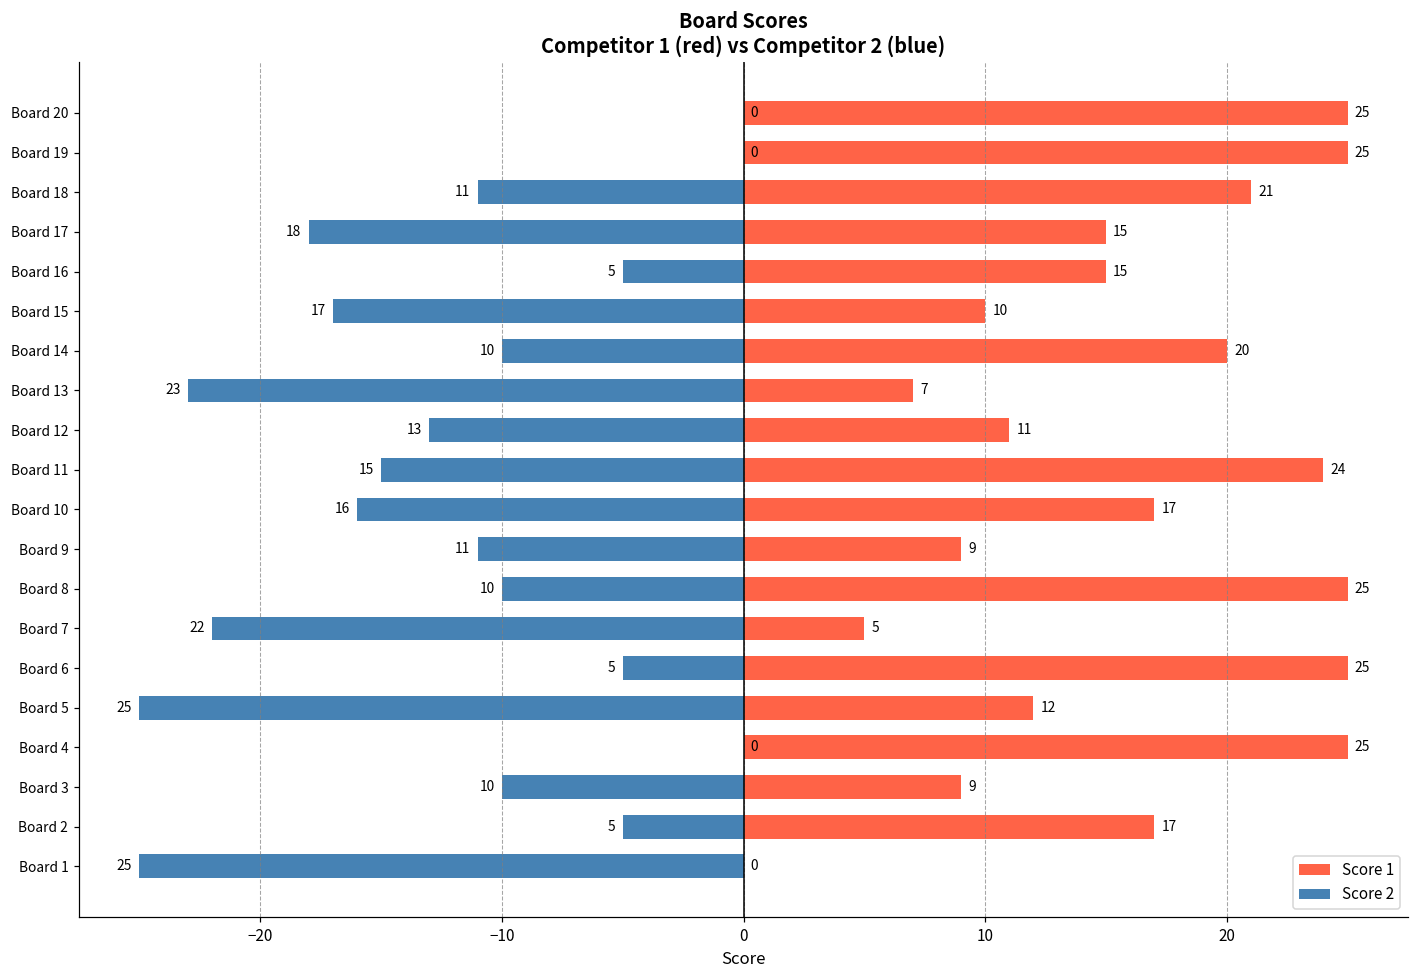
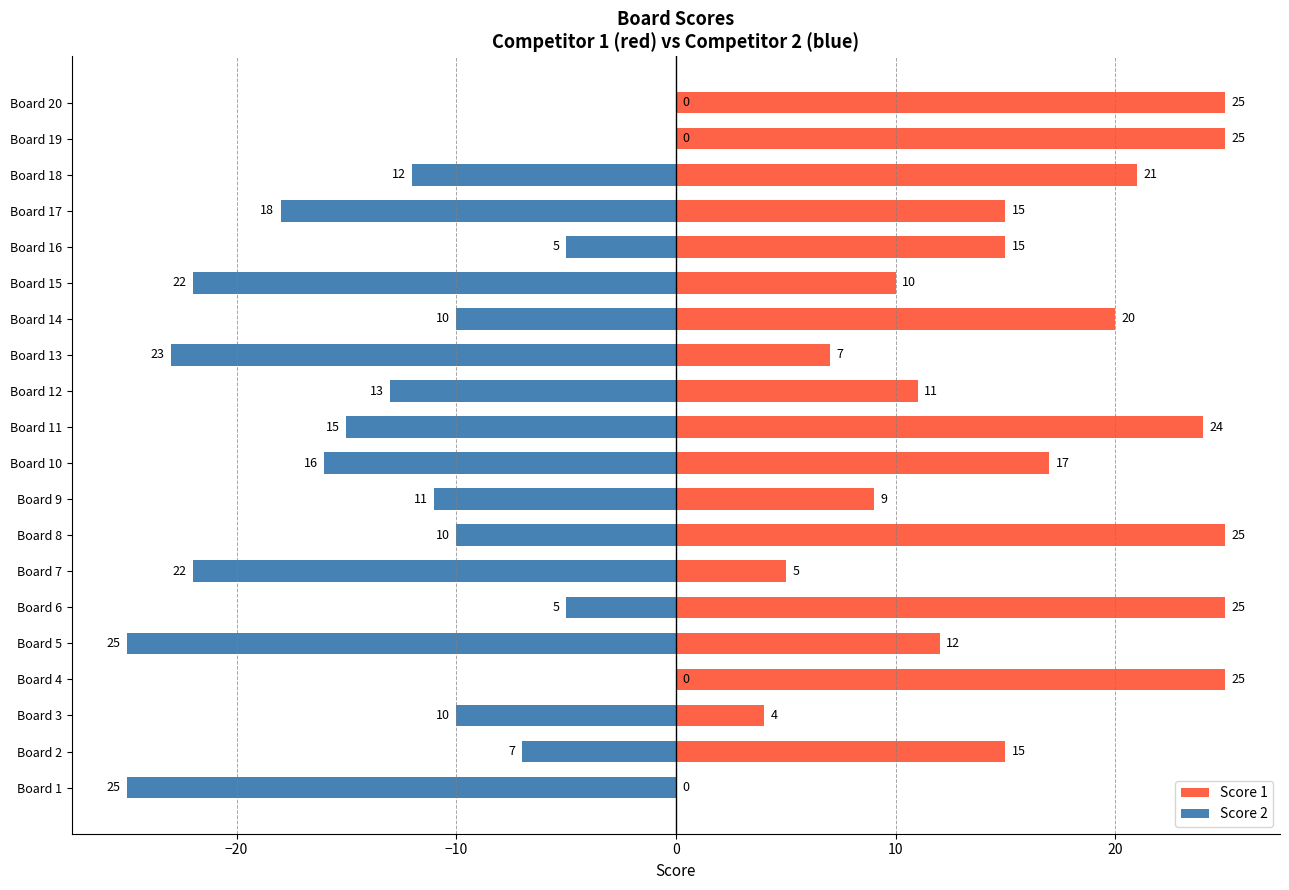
Score 2, Board 18: 11 -> 12
Score 2, Board 15: 17 -> 22
Score 1, Board 3: 9 -> 4
Score 1, Board 2: 17 -> 15
Score 2, Board 2: 5 -> 7
